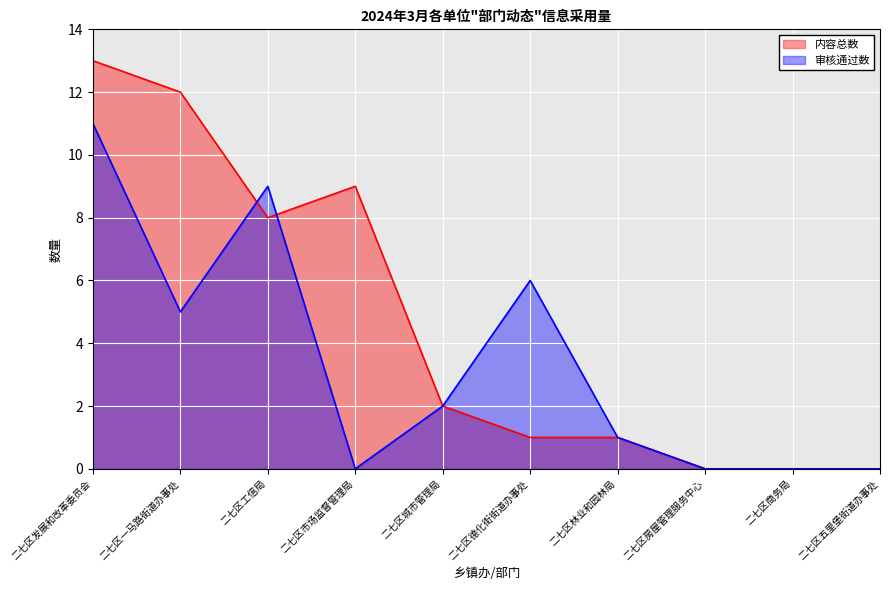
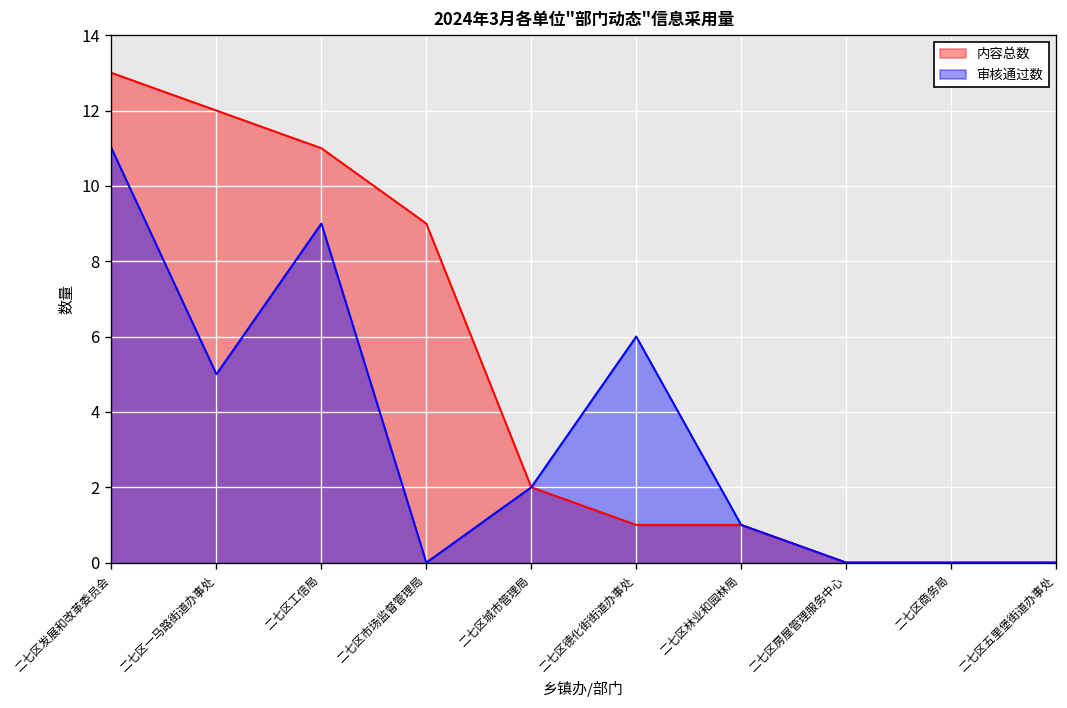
内容总数, 二七区工信局: 8 -> 11
